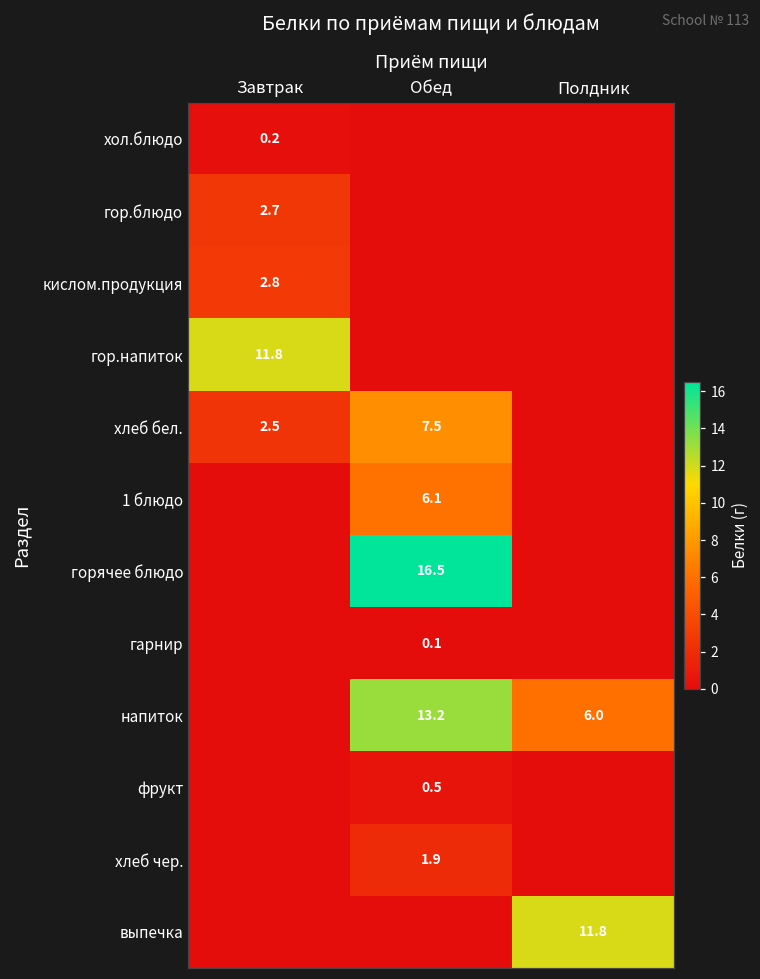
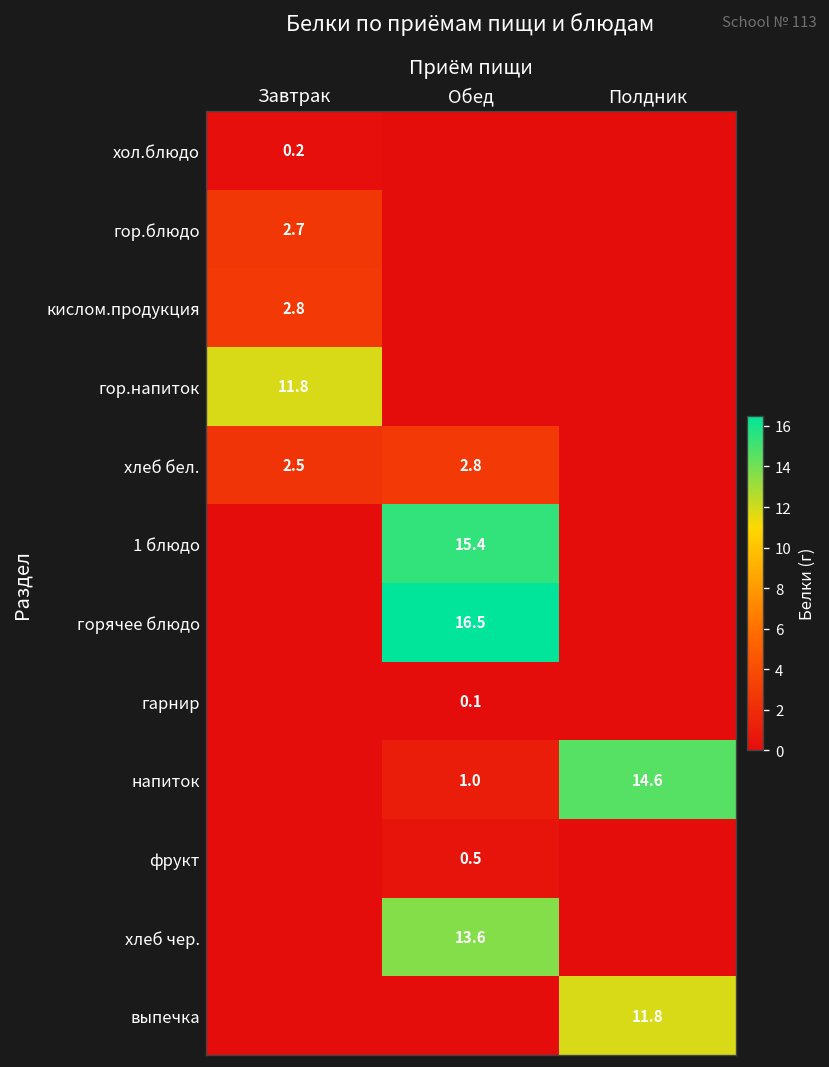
хлеб бел., Обед: 7.5 -> 2.8
1 блюдо, Обед: 6.1 -> 15.4
напиток, Обед: 13.2 -> 1.0
напиток, Полдник: 6.0 -> 14.6
хлеб чер., Обед: 1.9 -> 13.6
